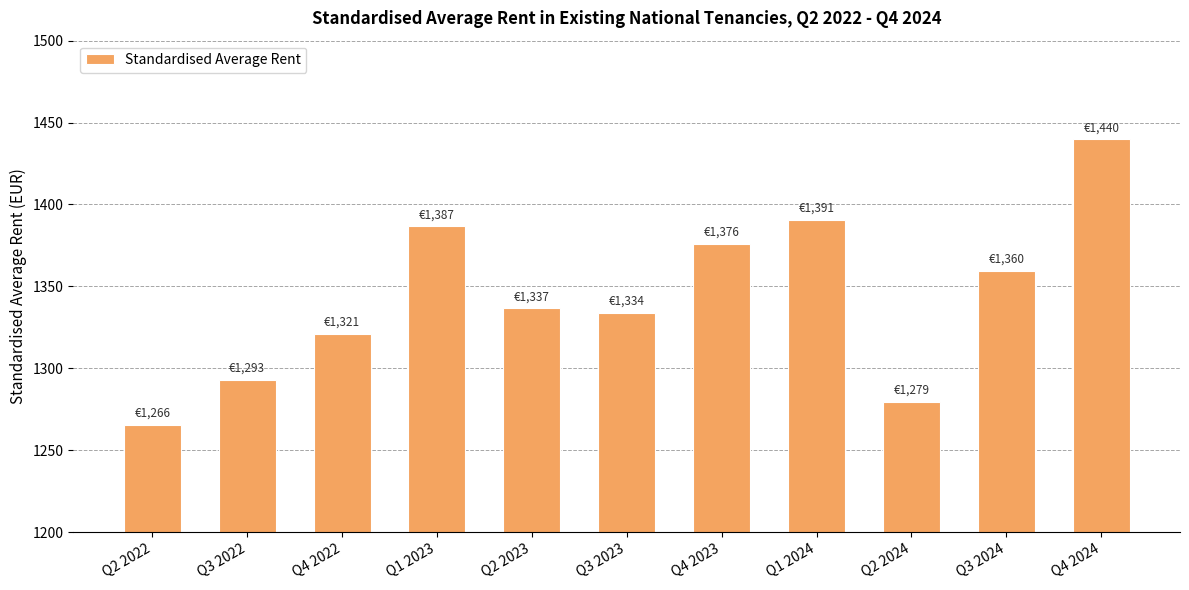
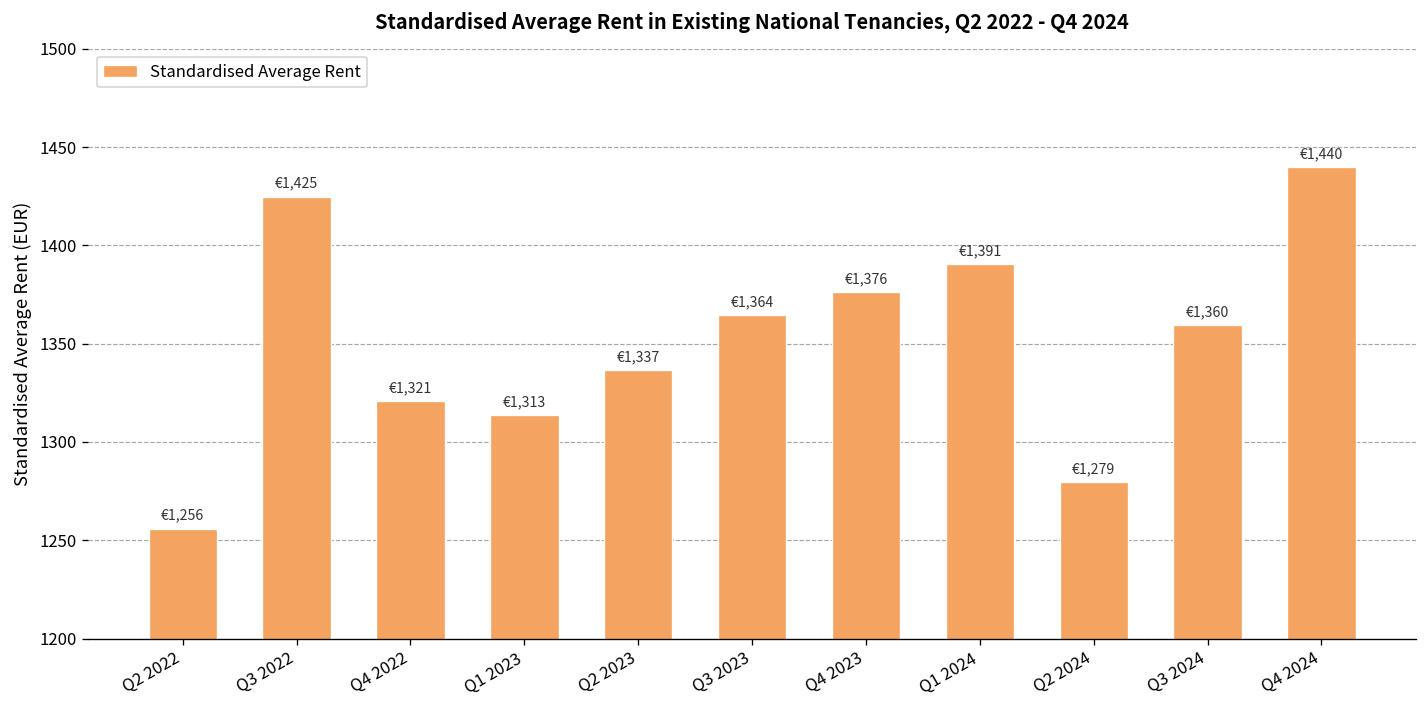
Q2 2022: €1,266 -> €1,256
Q3 2022: €1,293 -> €1,425
Q1 2023: €1,387 -> €1,313
Q3 2023: €1,334 -> €1,364
